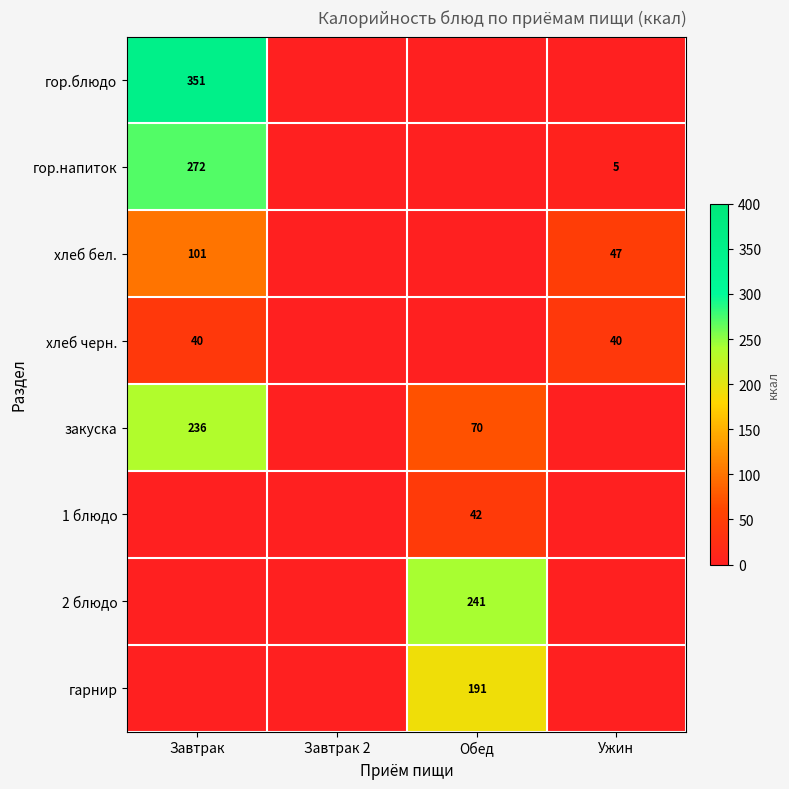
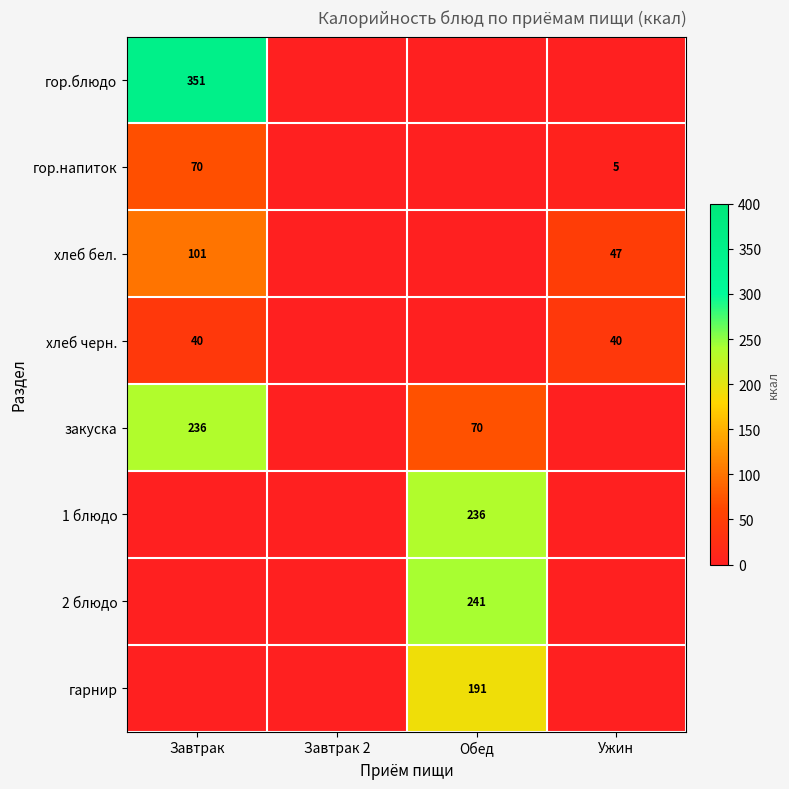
гор.напиток, Завтрак: 272 -> 70
1 блюдо, Обед: 42 -> 236
